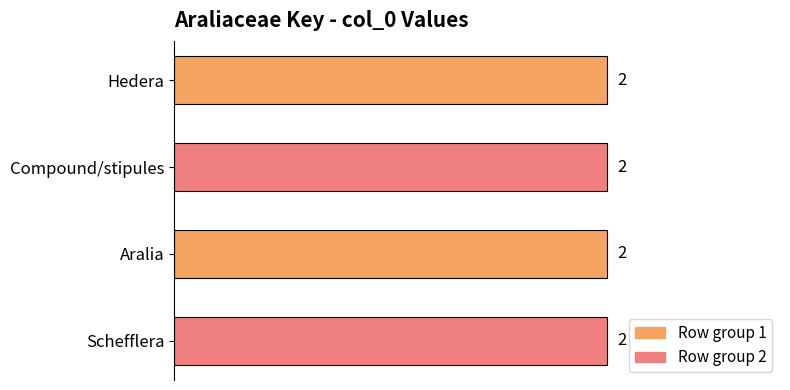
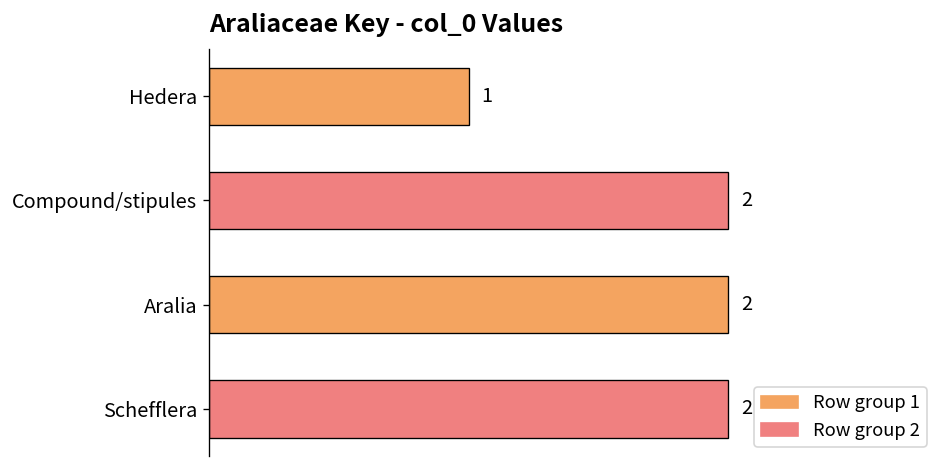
Hedera: 2 -> 1
